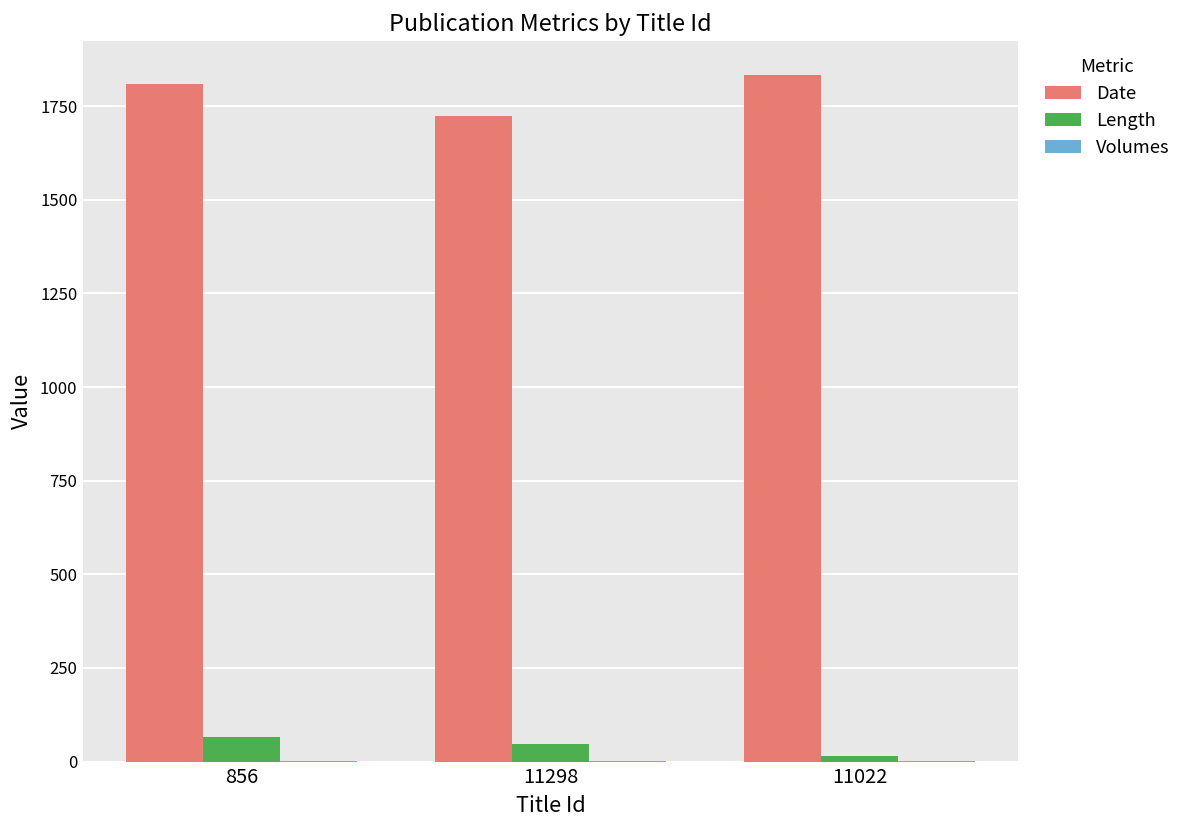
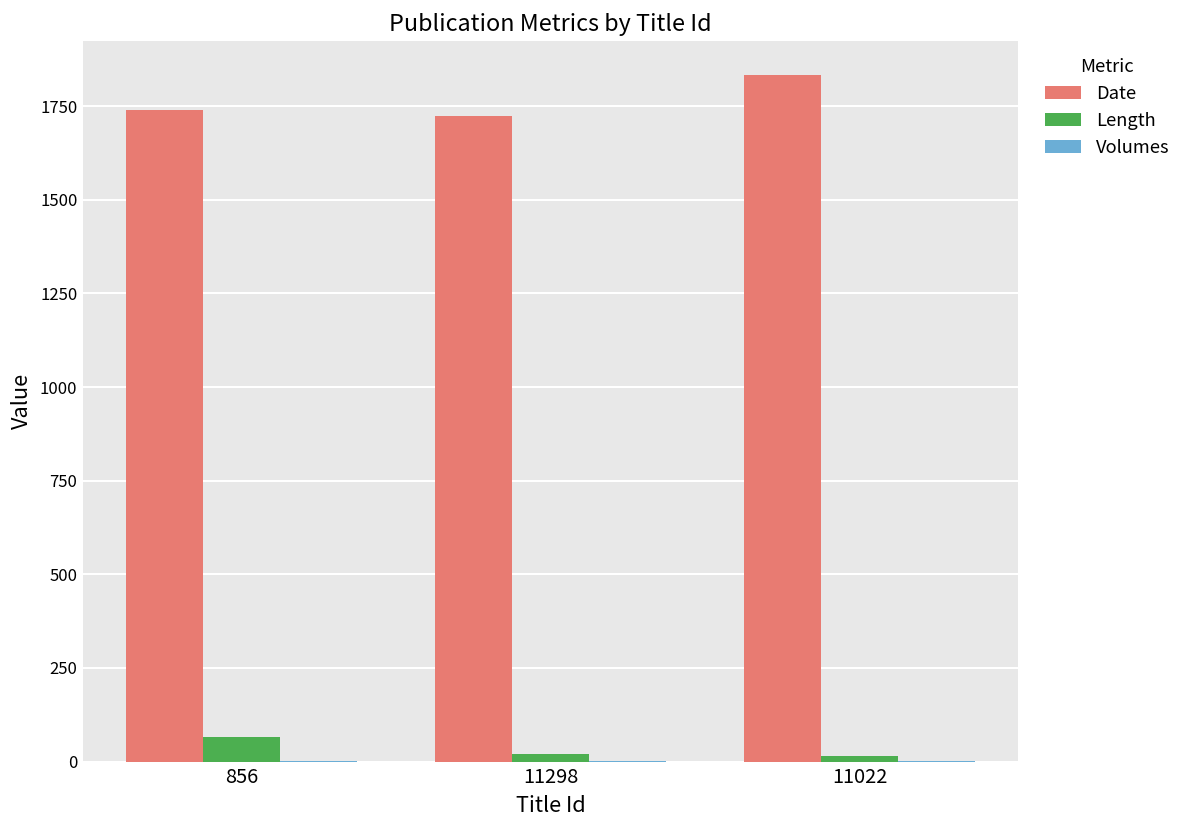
Date, 856: 1810 -> 1740
Length, 11298: 50 -> 20
